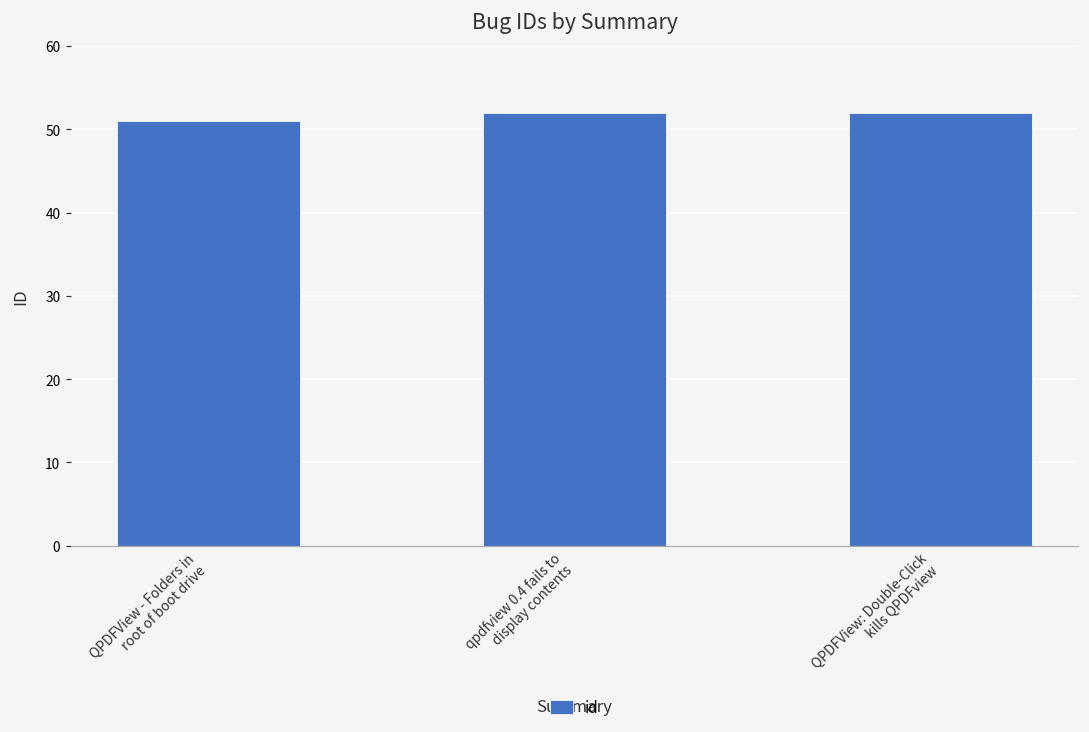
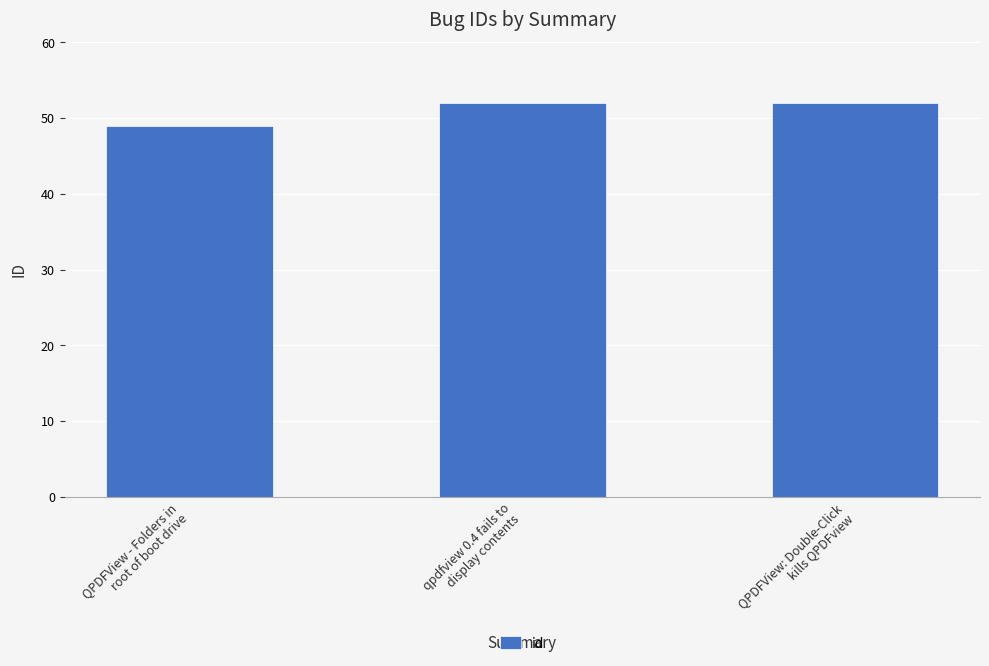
QPDFView - Folders in root of boot drive: 51 -> 49
